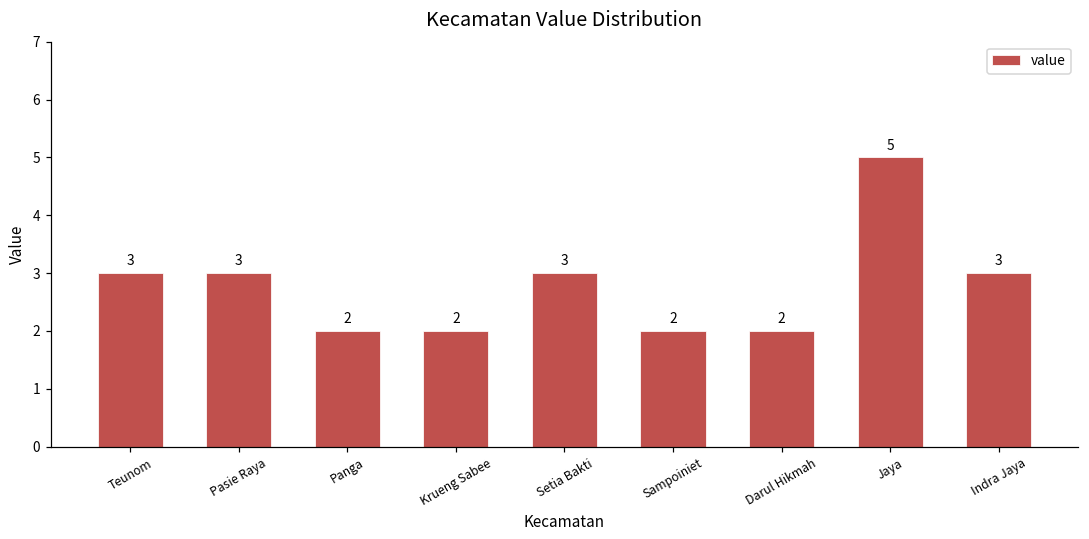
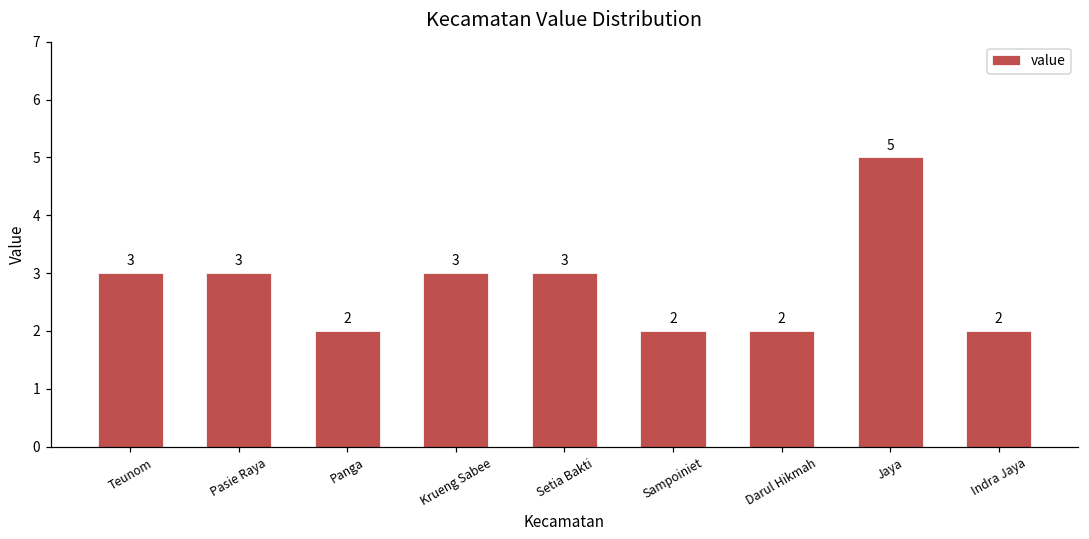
Krueng Sabee: 2 -> 3
Indra Jaya: 3 -> 2
